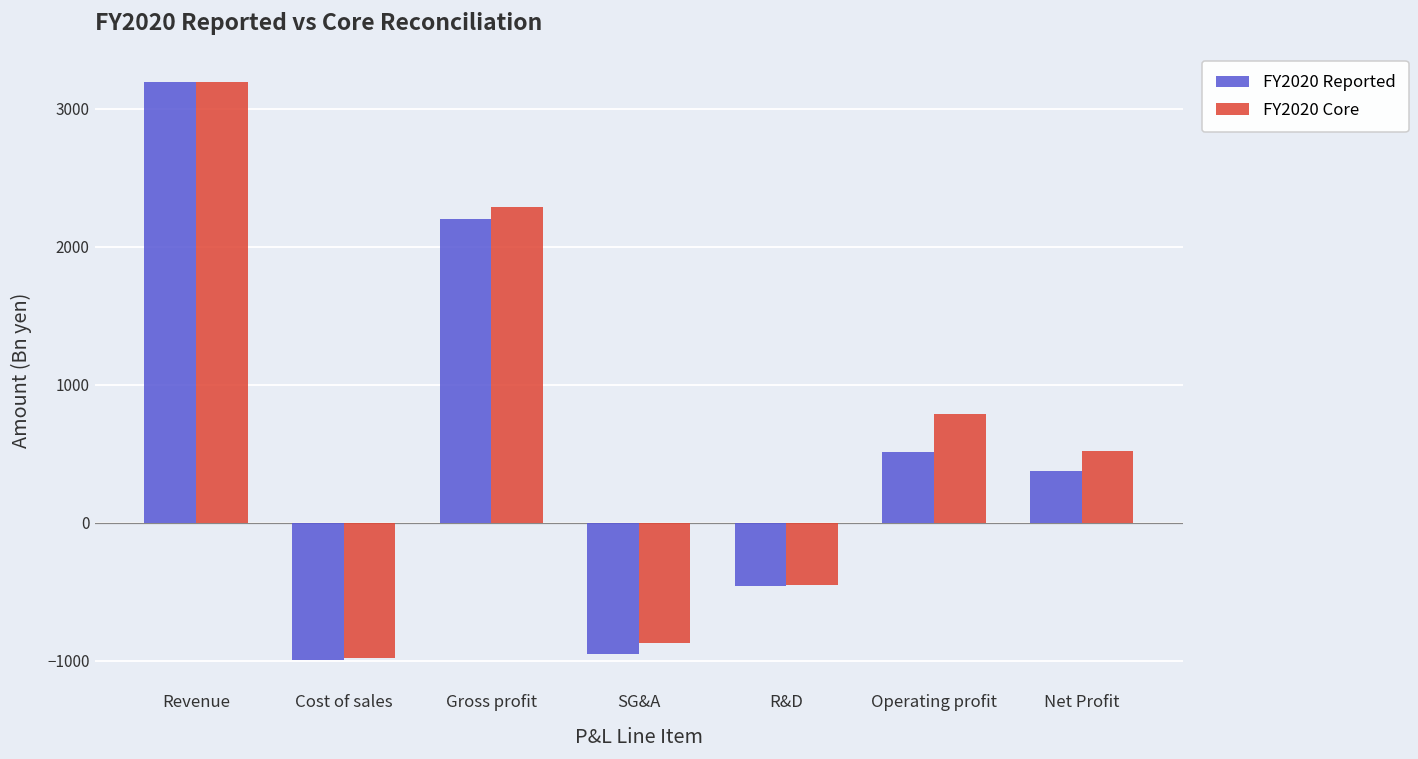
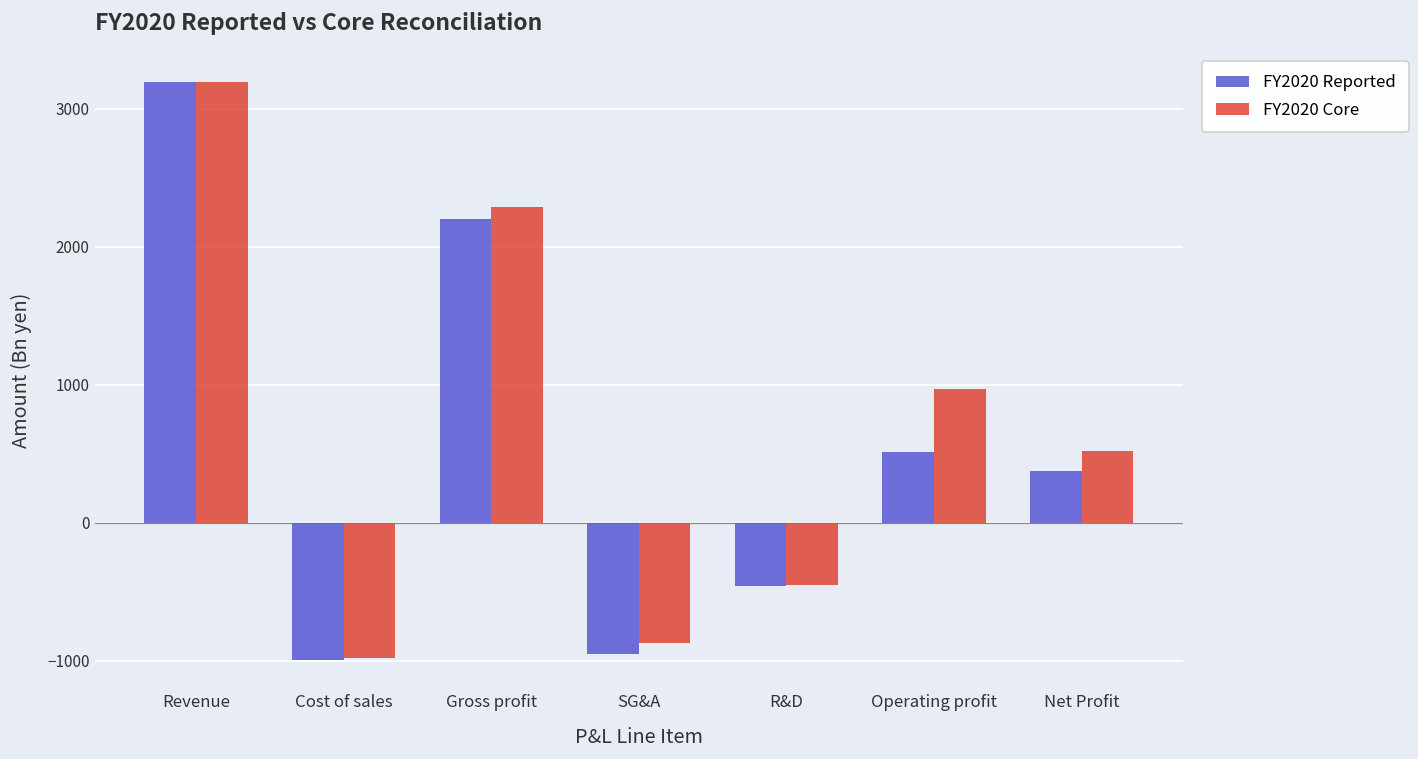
FY2020 Core, Operating profit: 790 -> 970
